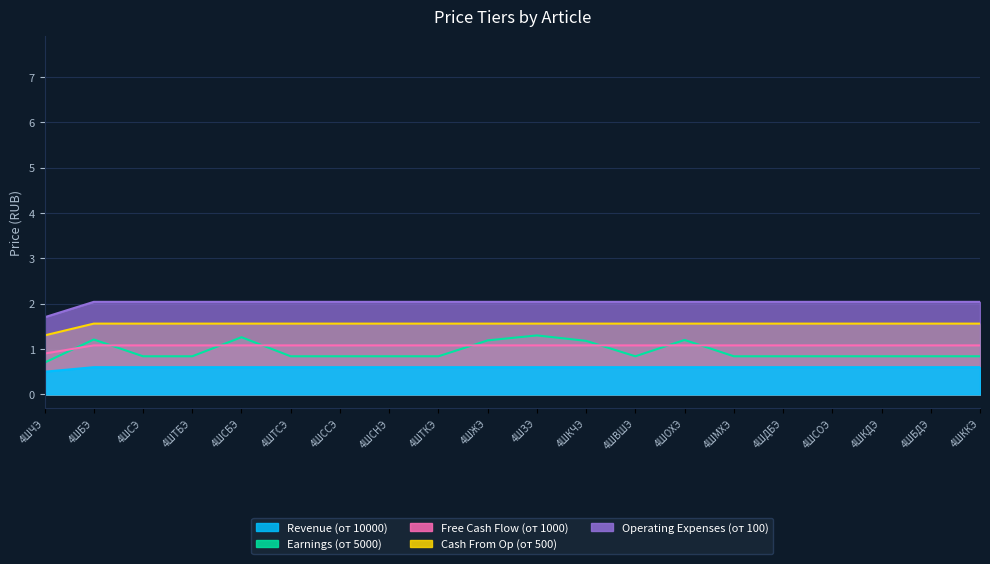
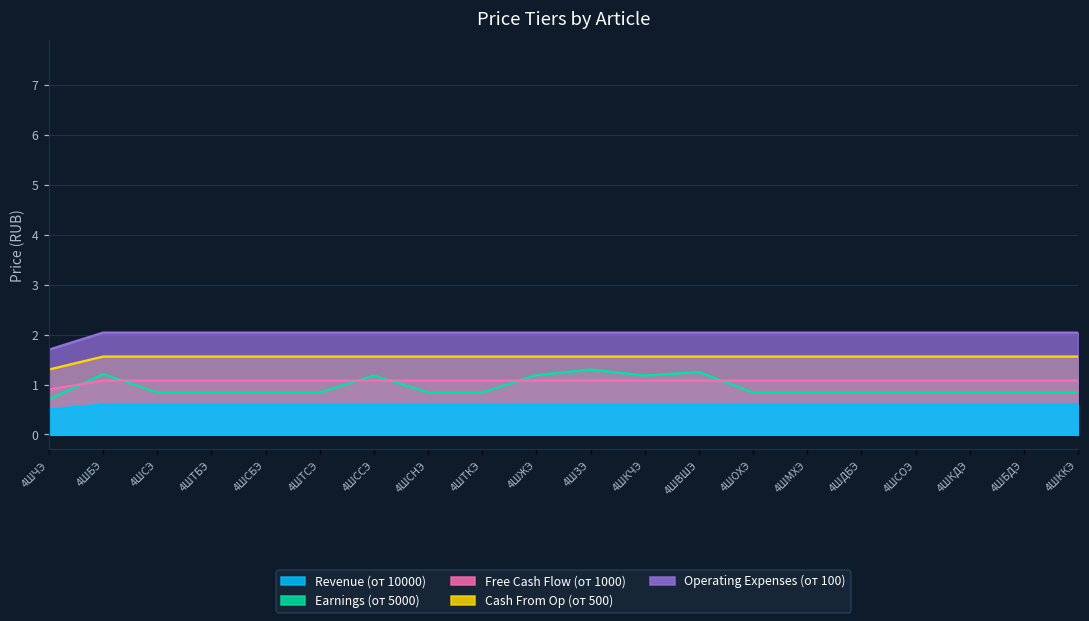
Earnings (от 5000), 4ШСБЭ: 1.3 -> 0.8
Earnings (от 5000), 4ШССЭ: 0.8 -> 1.2
Earnings (от 5000), 4ШВШЭ: 0.8 -> 1.3
Earnings (от 5000), 4ШОХЭ: 1.2 -> 0.8
